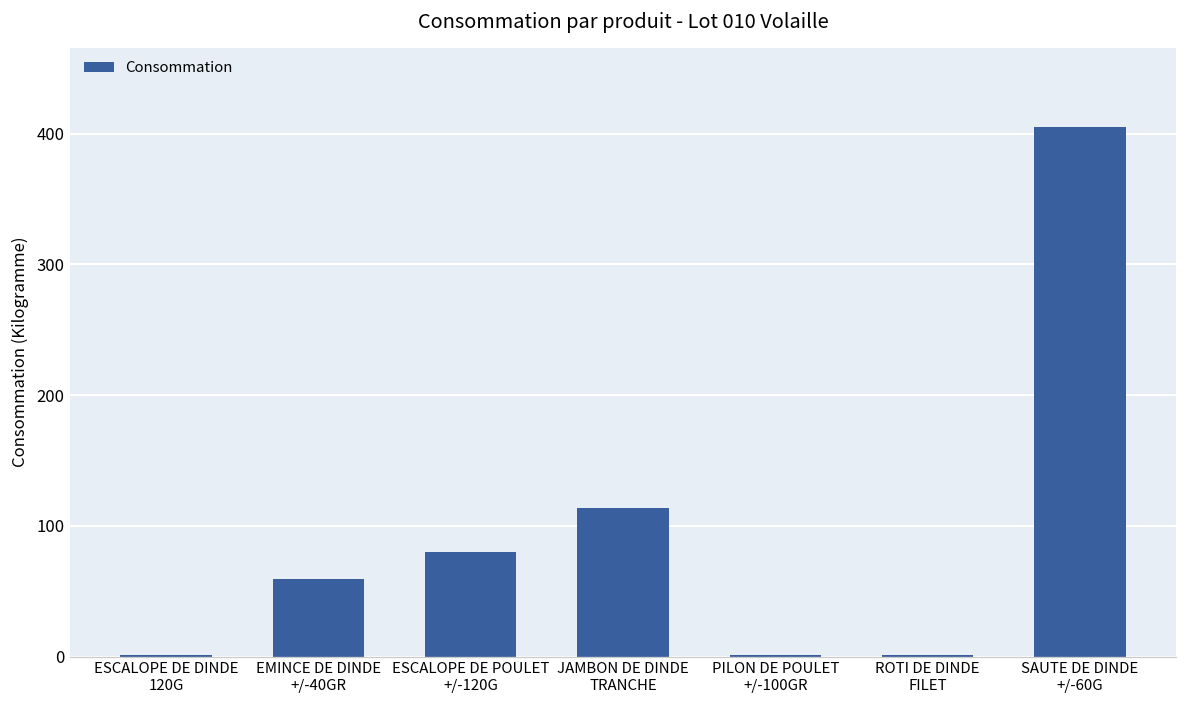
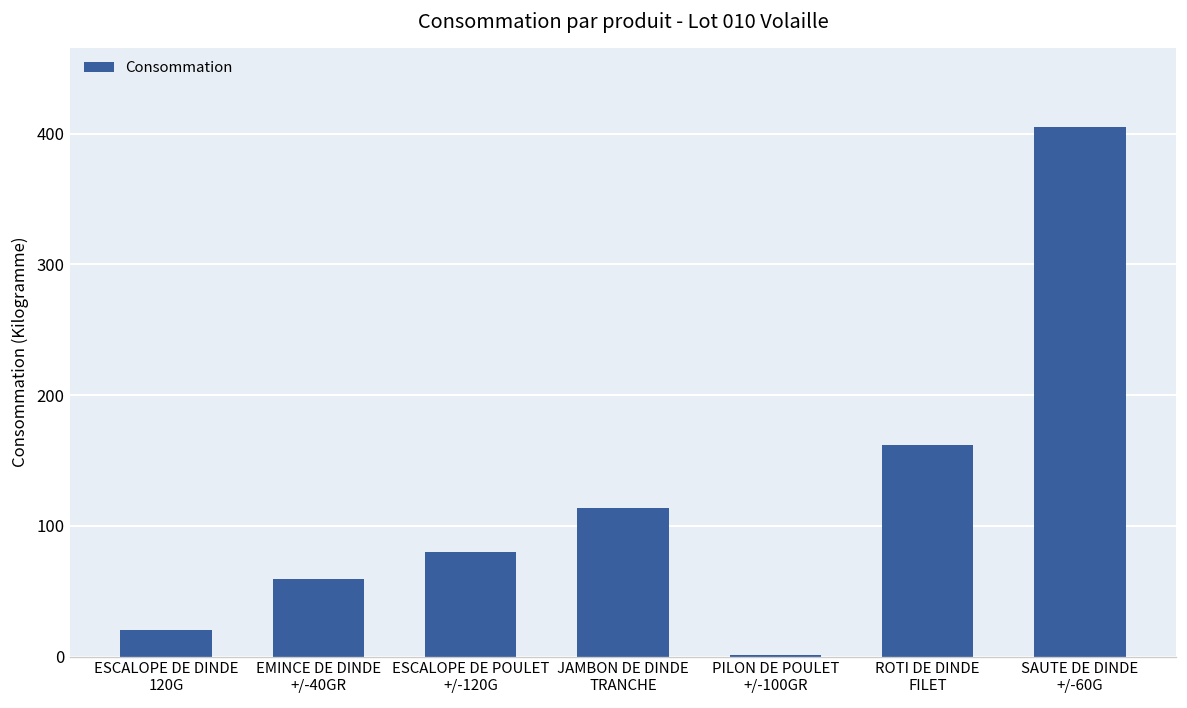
ESCALOPE DE DINDE 120G: 1 -> 20
ROTI DE DINDE FILET: 1 -> 162
